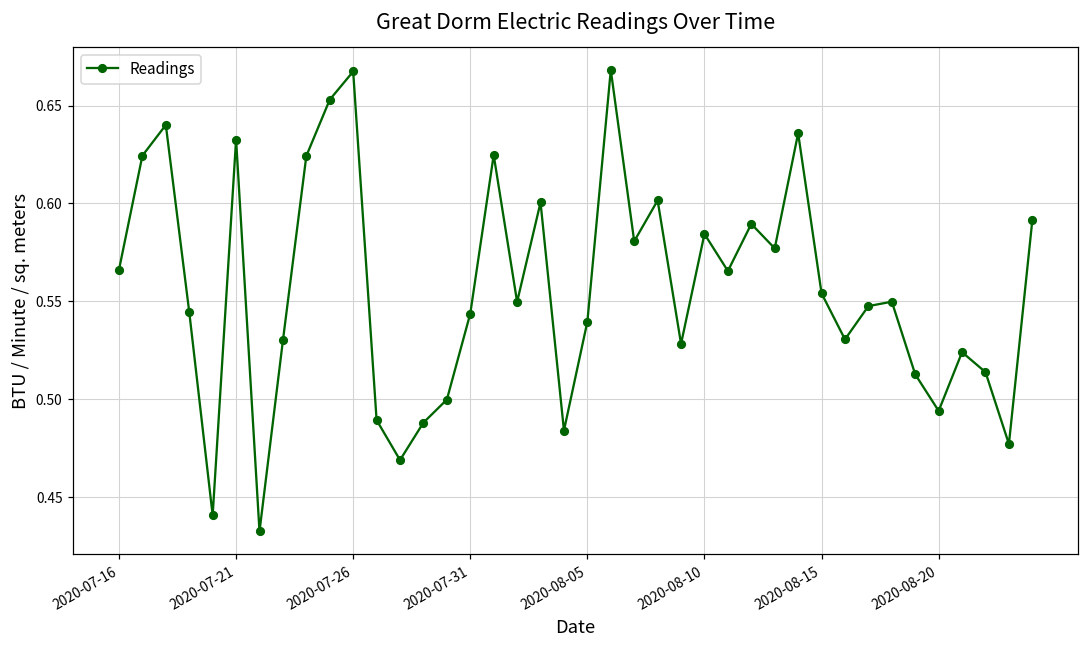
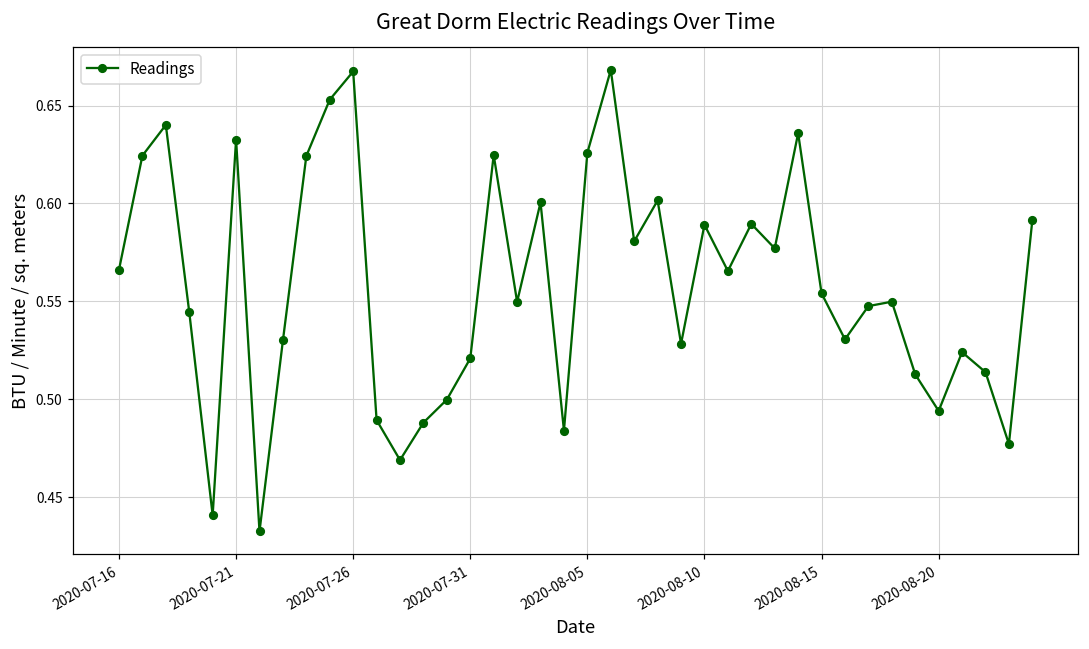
2020-07-31: 0.544 -> 0.521
2020-08-05: 0.540 -> 0.626
2020-08-10: 0.584 -> 0.589
